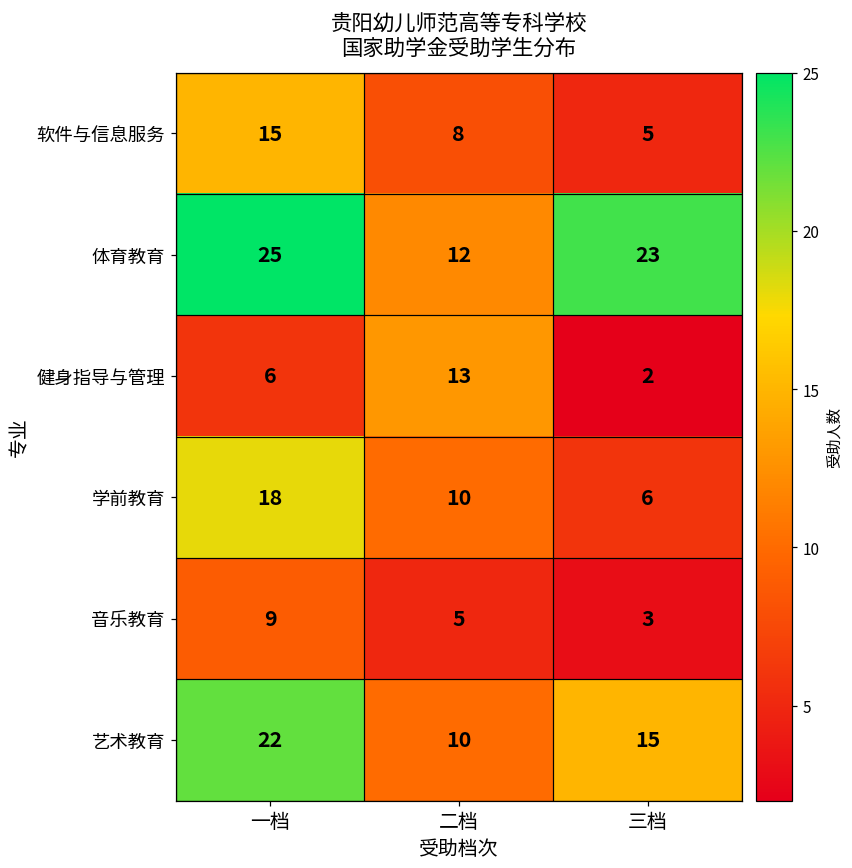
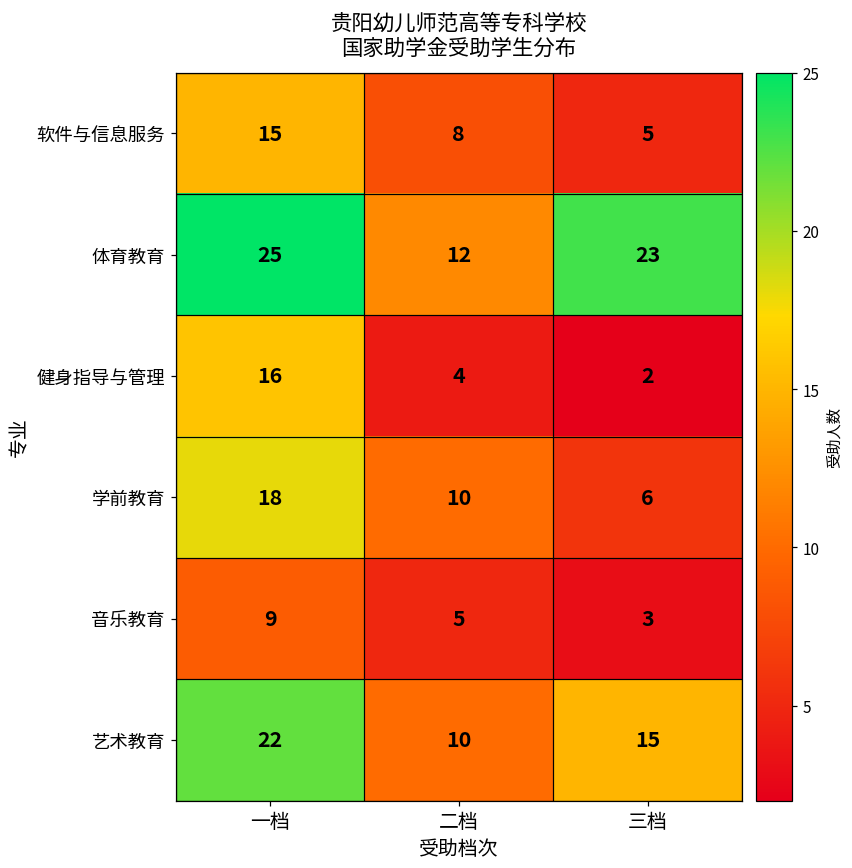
健身指导与管理, 一档: 6 -> 16
健身指导与管理, 二档: 13 -> 4
